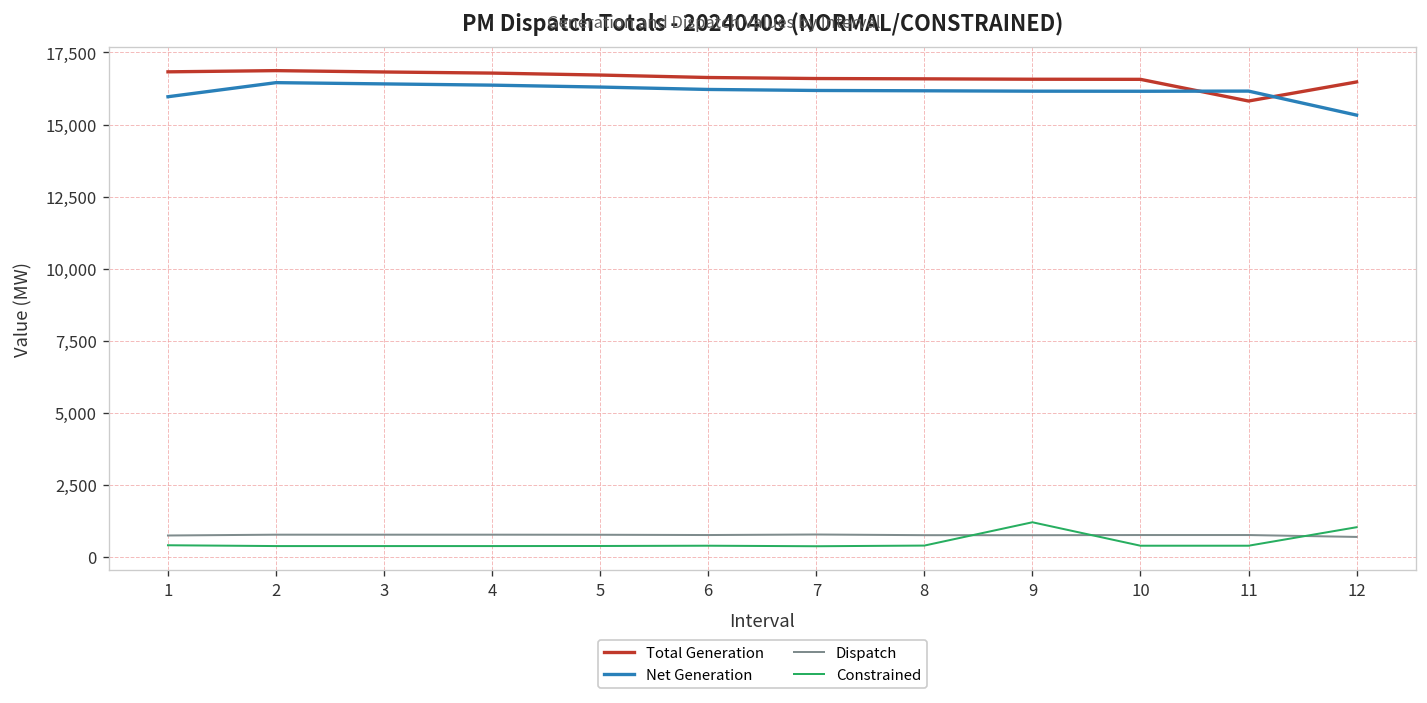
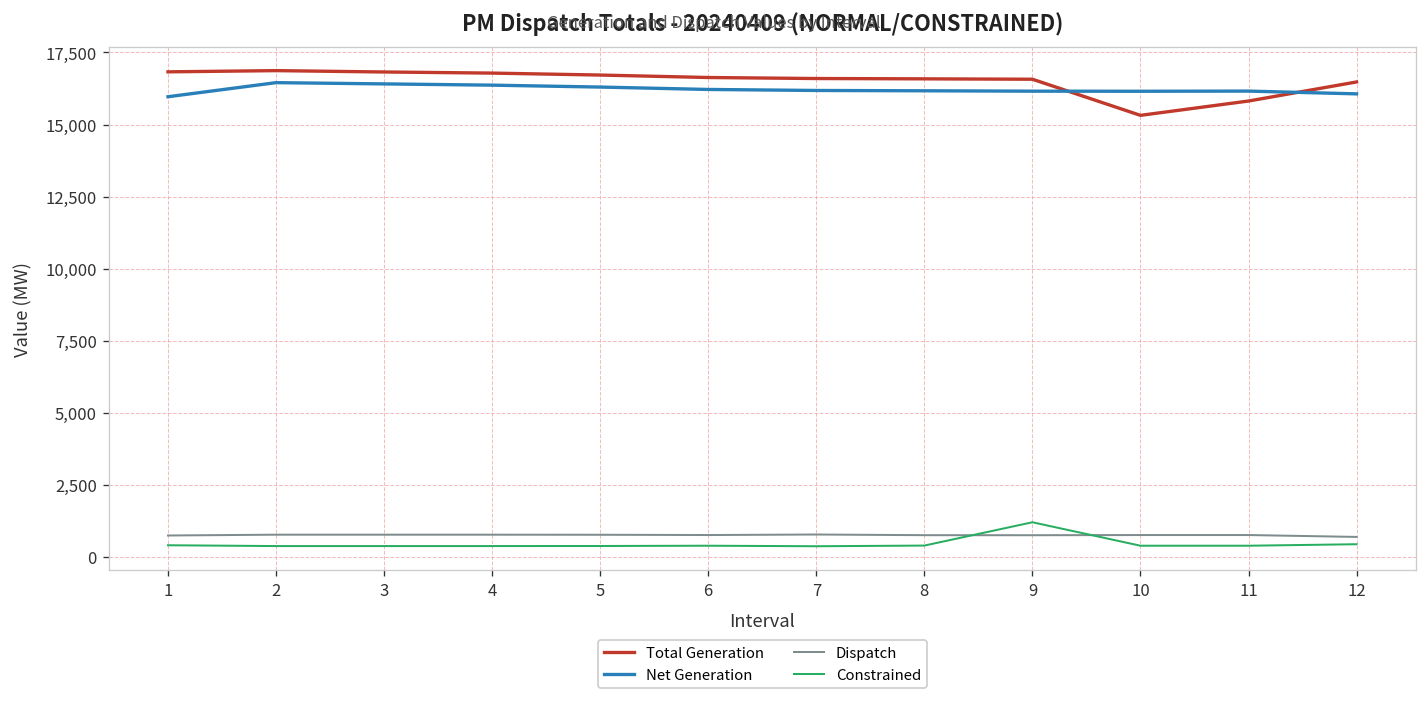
Total Generation, 10: 16,600 -> 15,300
Net Generation, 12: 15,300 -> 16,100
Constrained, 12: 1,000 -> 400
